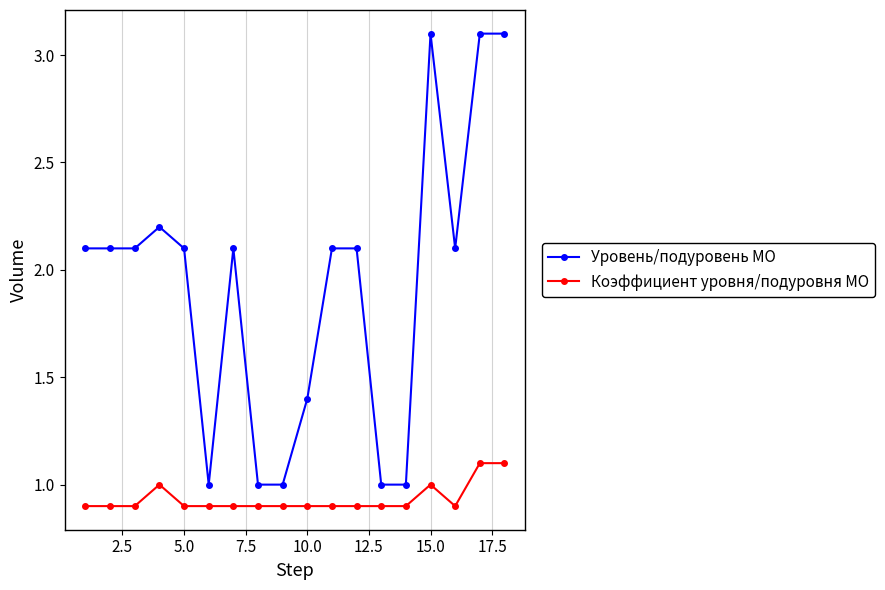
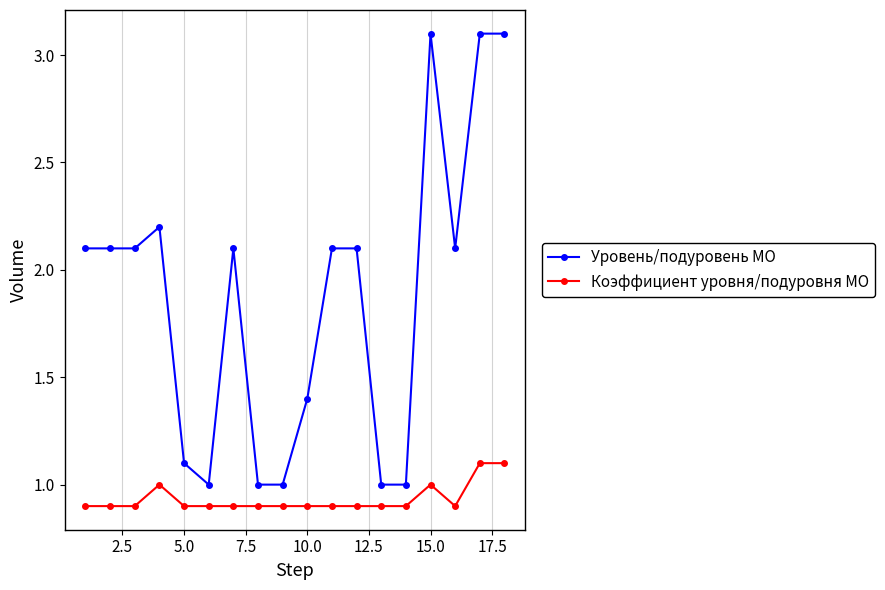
Уровень/подуровень МО, 5.0: 2.1 -> 1.1
